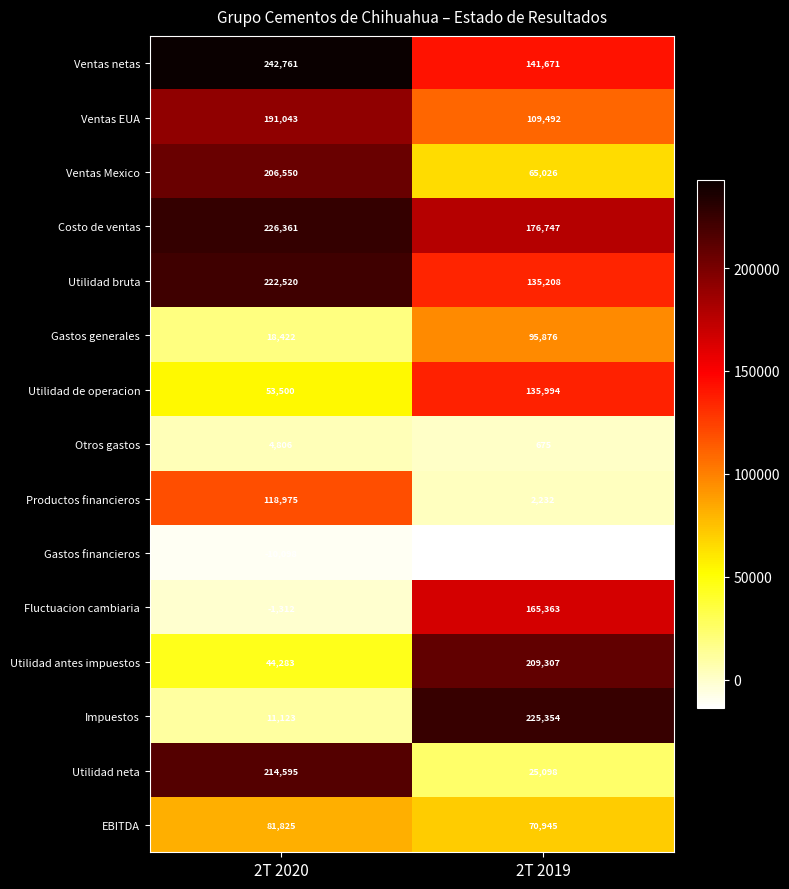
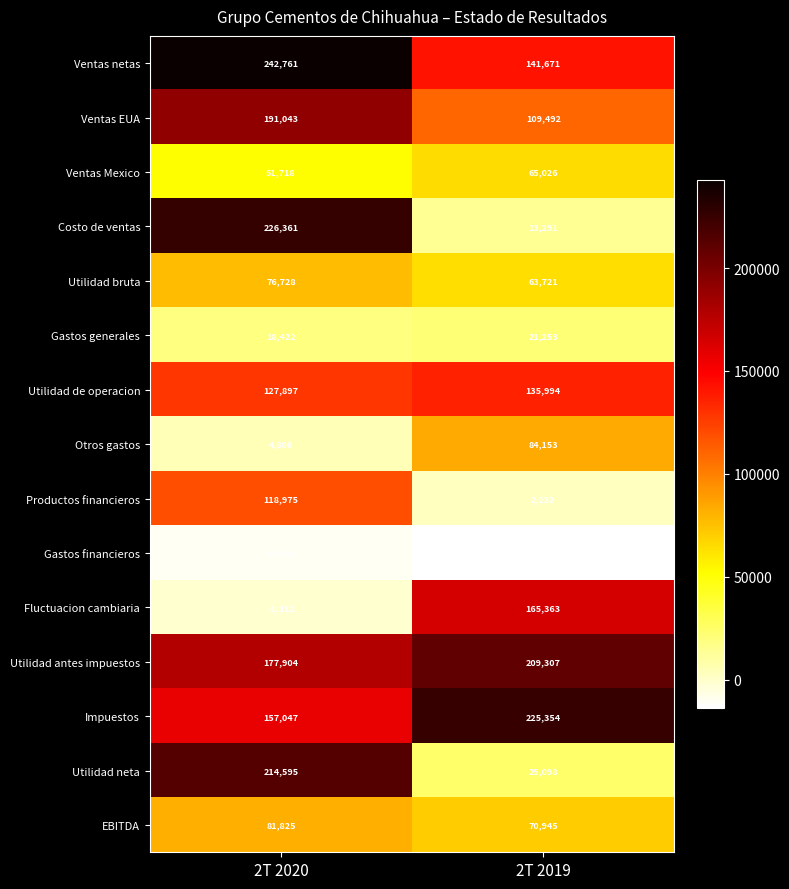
Ventas Mexico, 2T 2020: 206,550 -> 51,718
Costo de ventas, 2T 2019: 176,747 -> 13,291
Utilidad bruta, 2T 2020: 222,520 -> 76,728
Utilidad bruta, 2T 2019: 135,208 -> 63,721
Gastos generales, 2T 2019: 95,876 -> 21,253
Utilidad de operacion, 2T 2020: 53,500 -> 127,897
Otros gastos, 2T 2019: 675 -> 84,153
Utilidad antes impuestos, 2T 2020: 44,283 -> 177,904
Impuestos, 2T 2020: 11,123 -> 157,047
